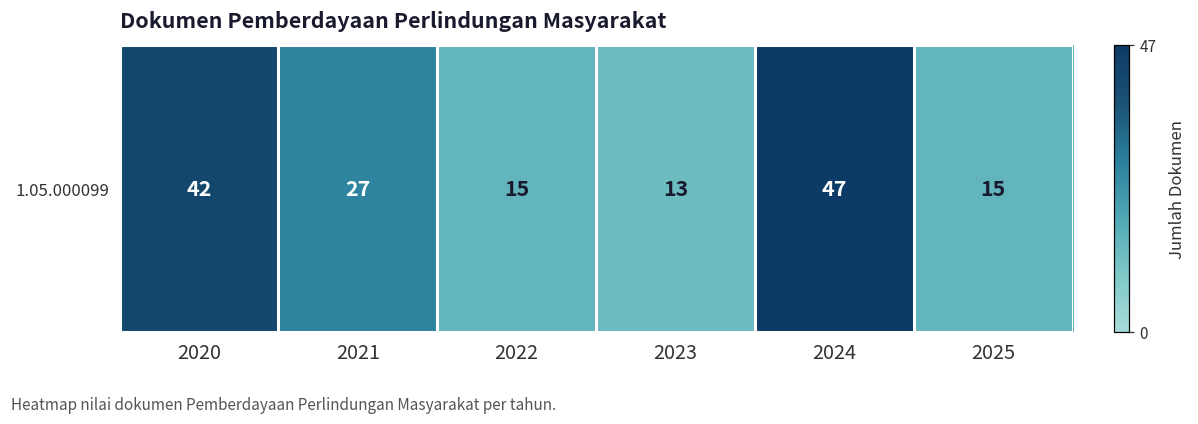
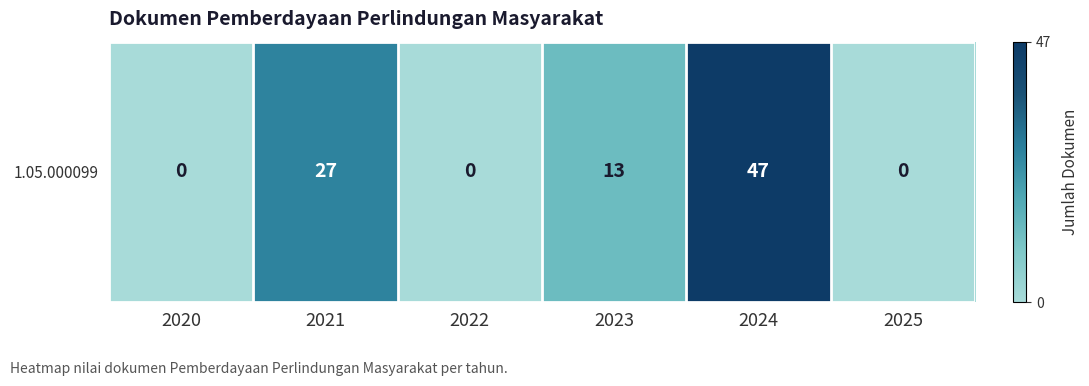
1.05.000099, 2020: 42 -> 0
1.05.000099, 2022: 15 -> 0
1.05.000099, 2025: 15 -> 0
